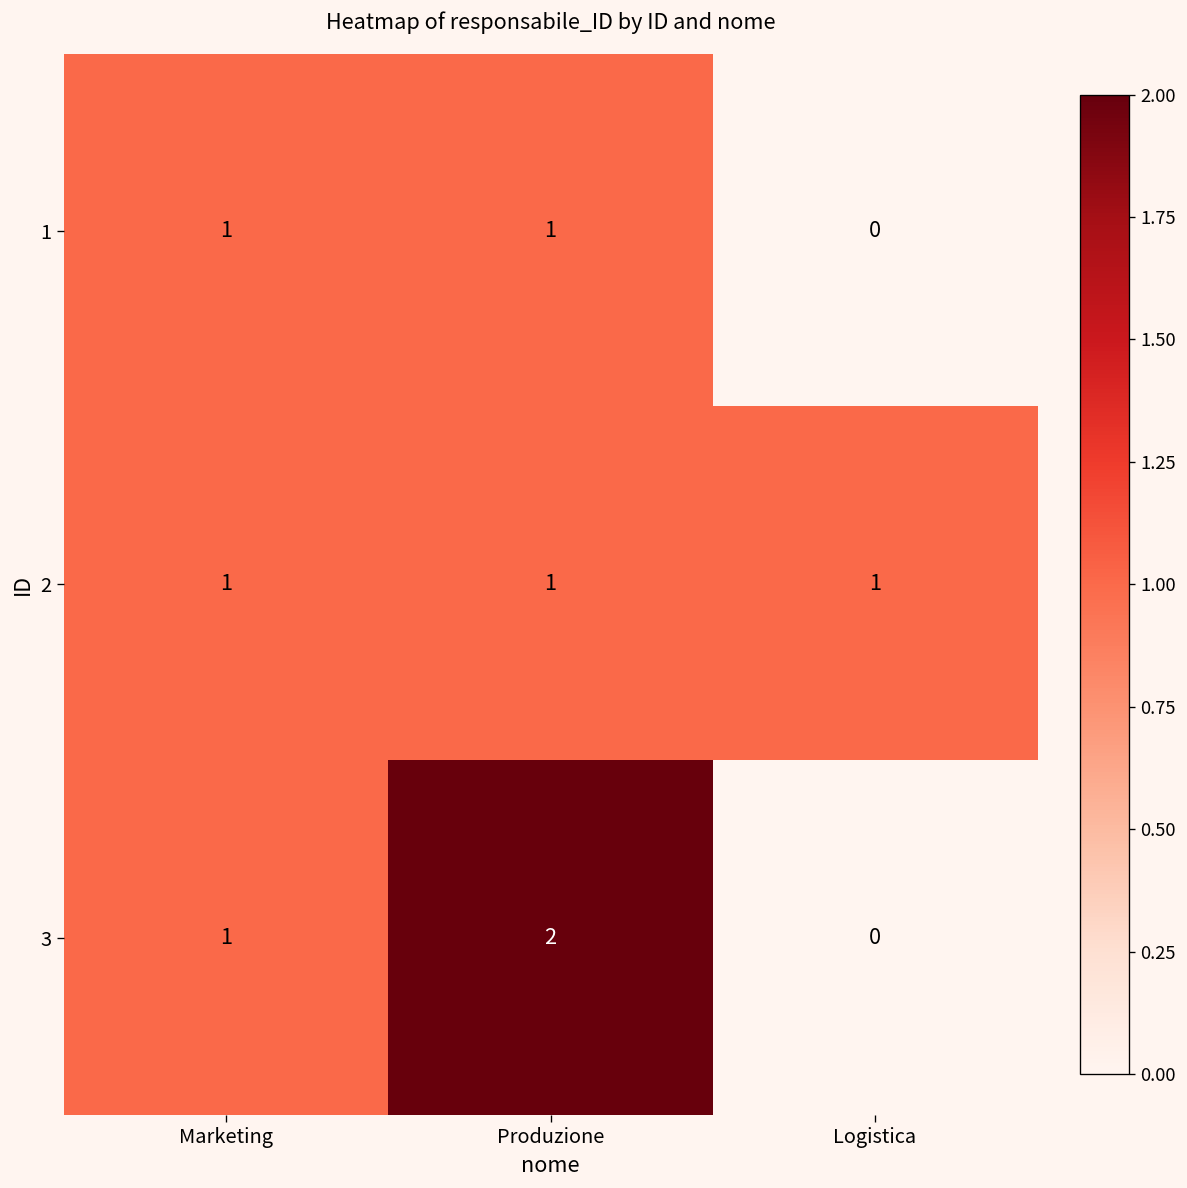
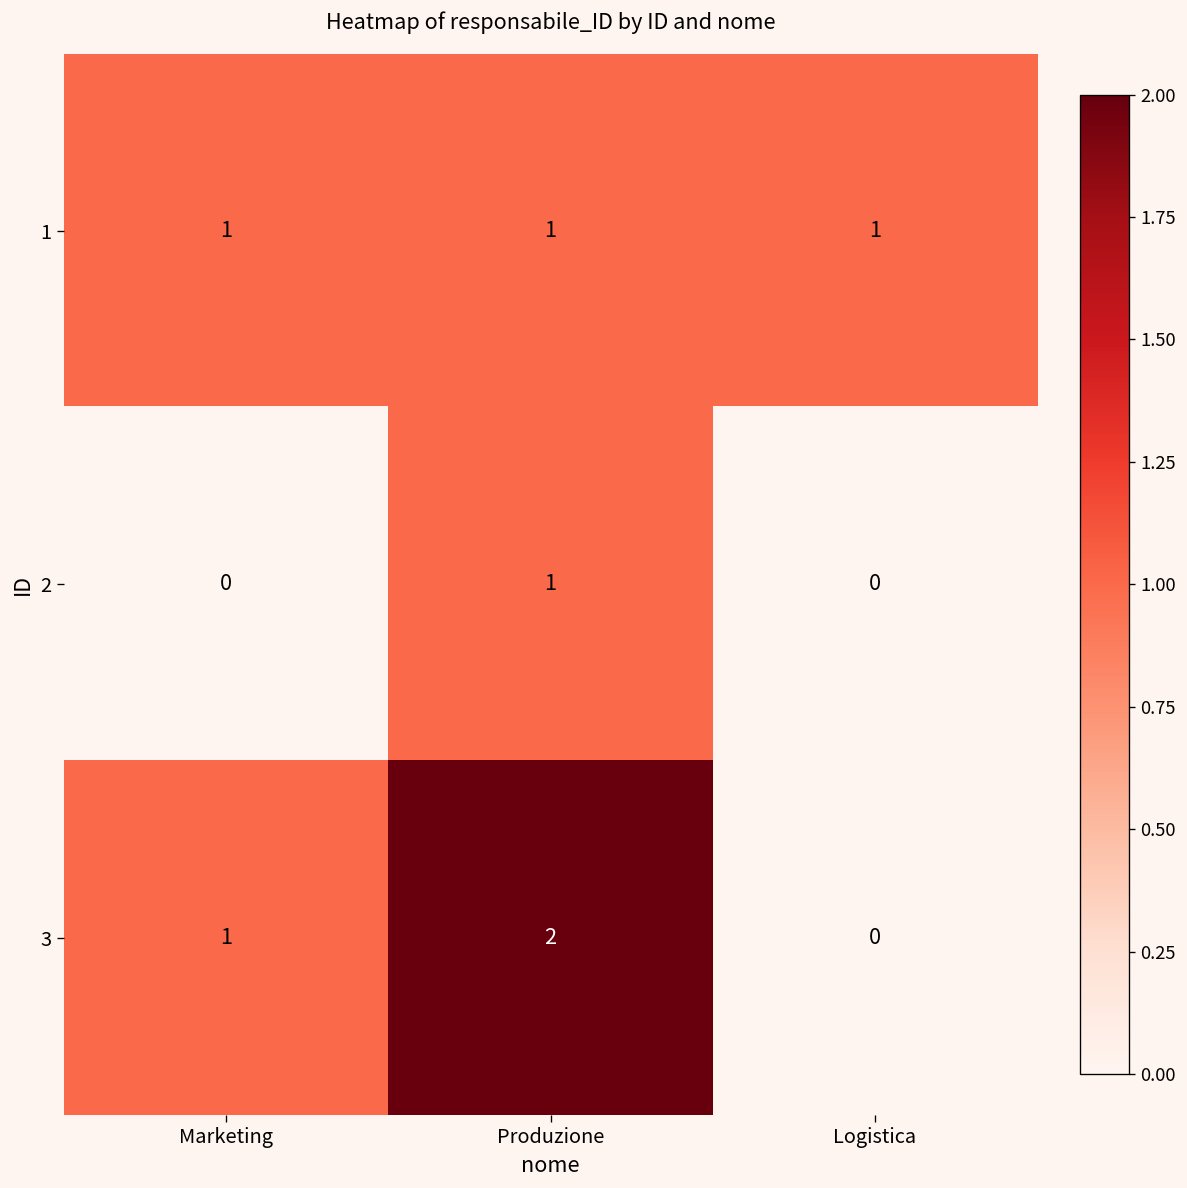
1, Logistica: 0 -> 1
2, Marketing: 1 -> 0
2, Logistica: 1 -> 0
